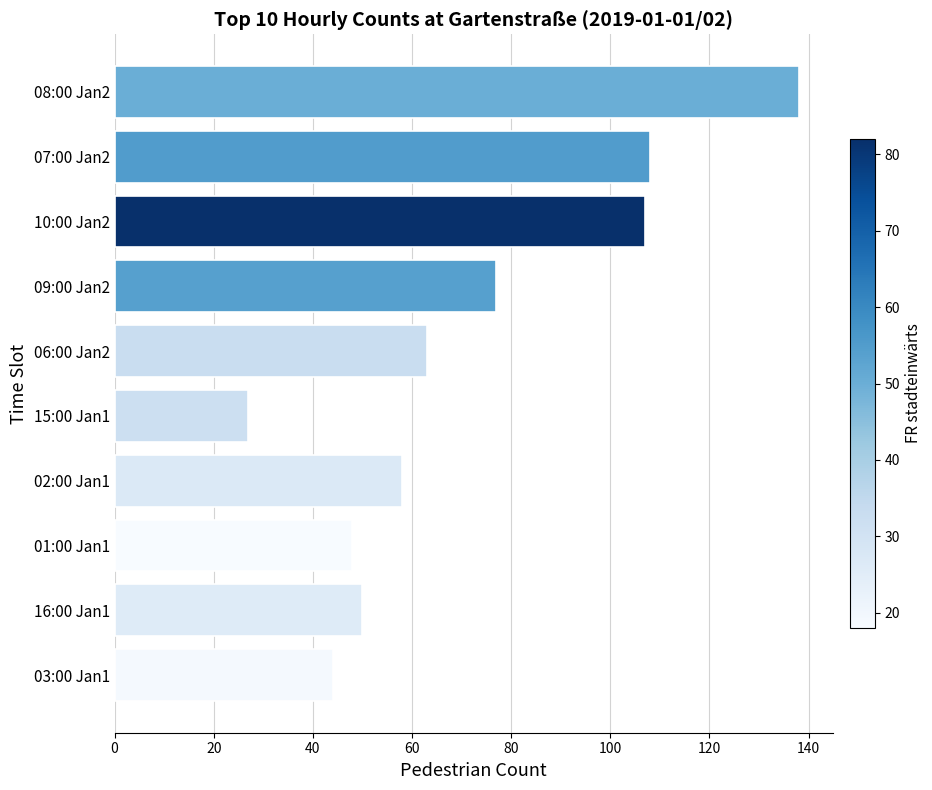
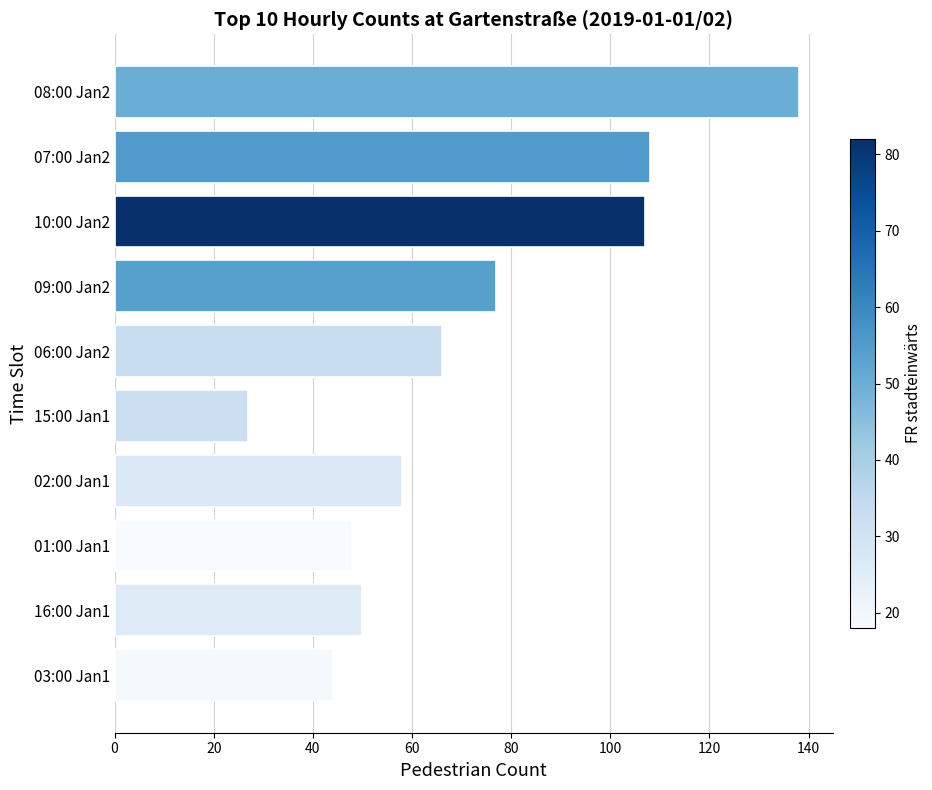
06:00 Jan2: 63 -> 66
